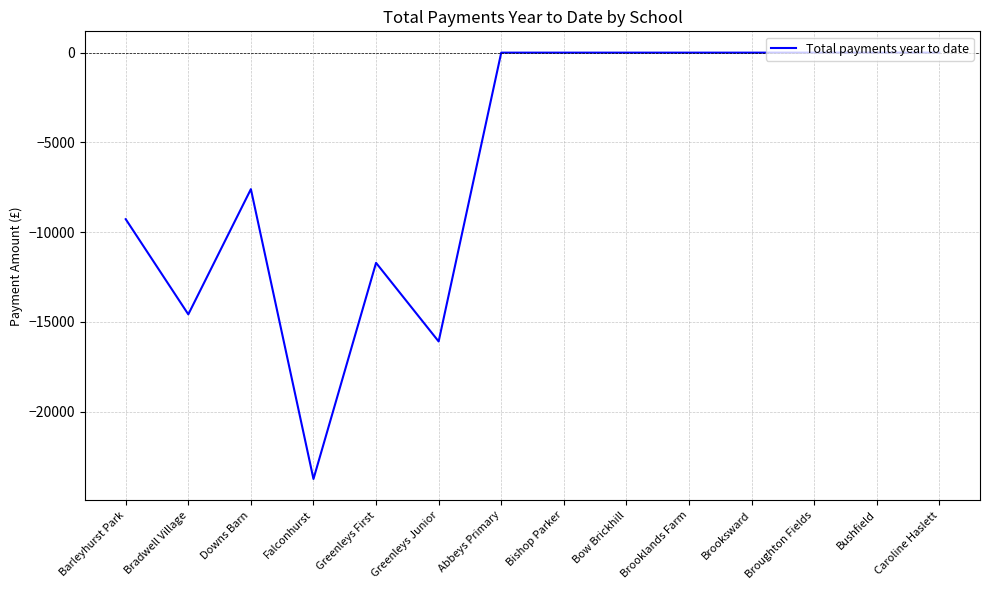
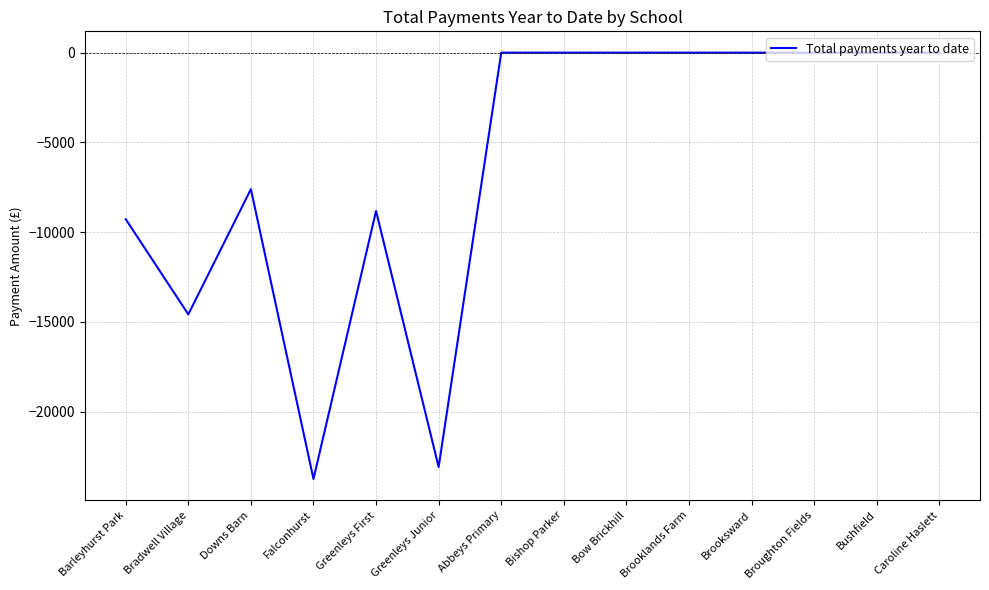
Greenleys First: -11700 -> -8800
Greenleys Junior: -16100 -> -23100
